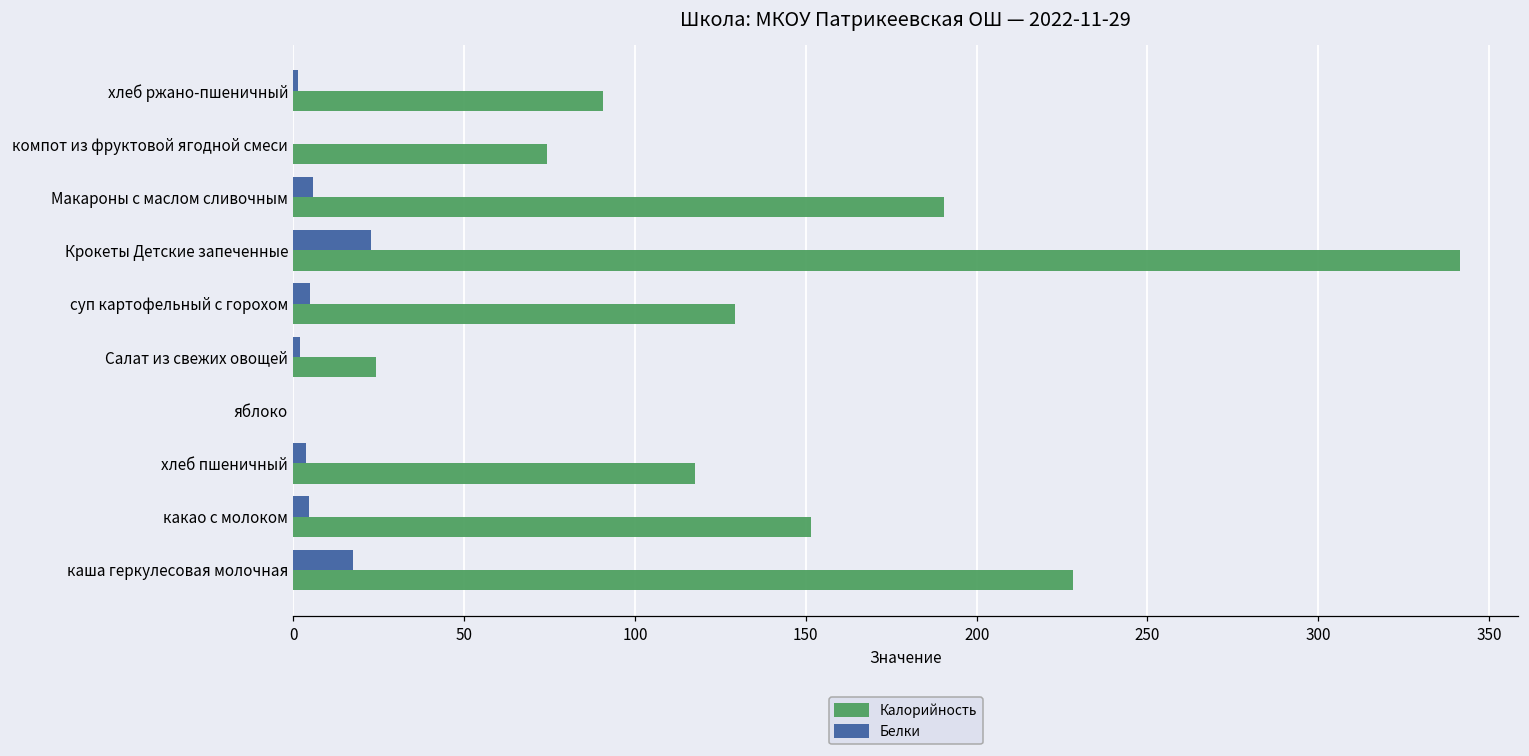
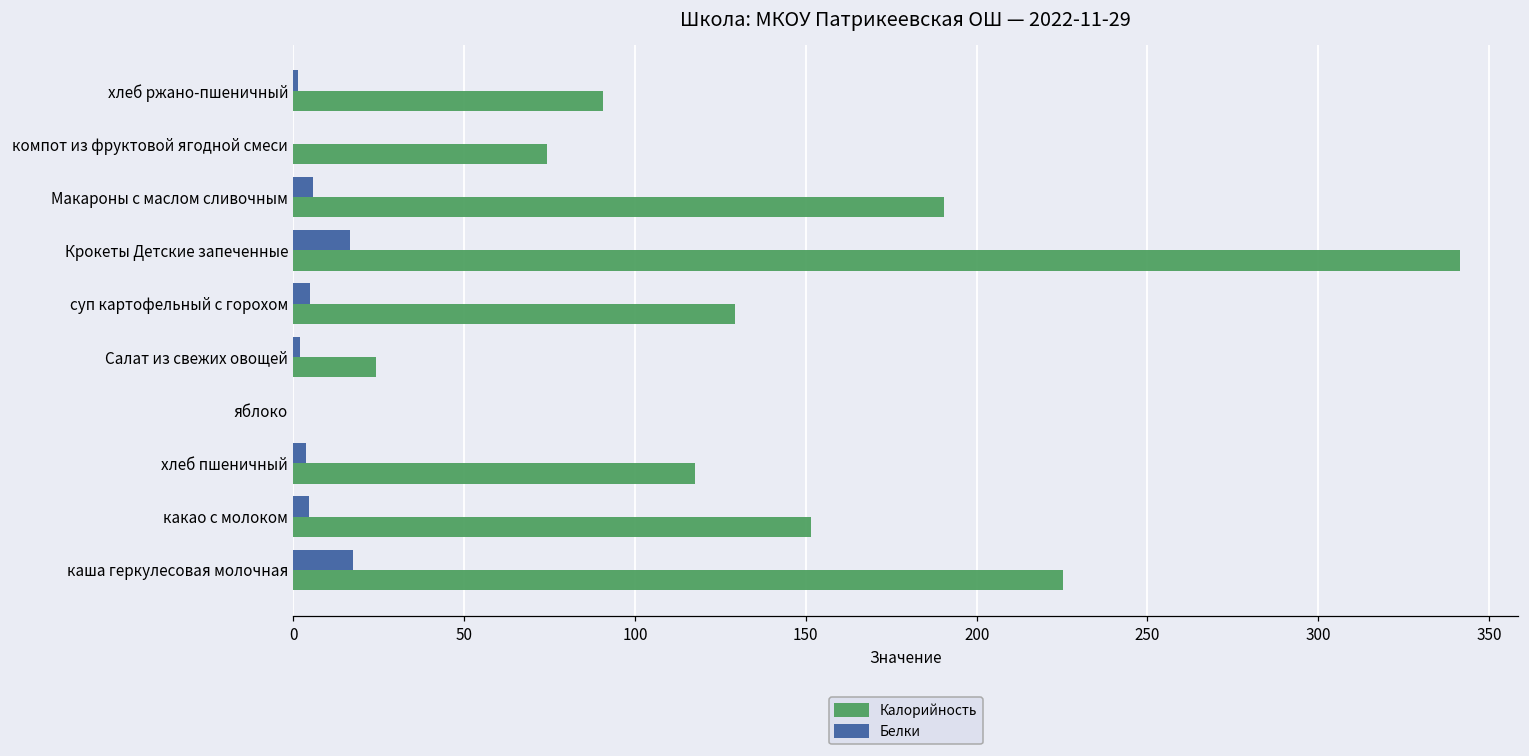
Белки, Крокеты Детские запеченные: 23 -> 17
Калорийность, каша геркулесовая молочная: 228 -> 225
